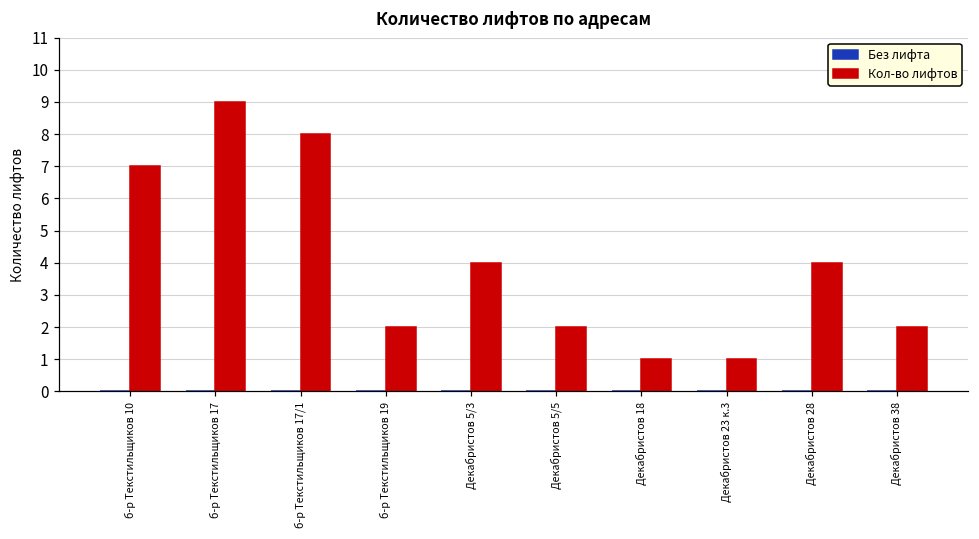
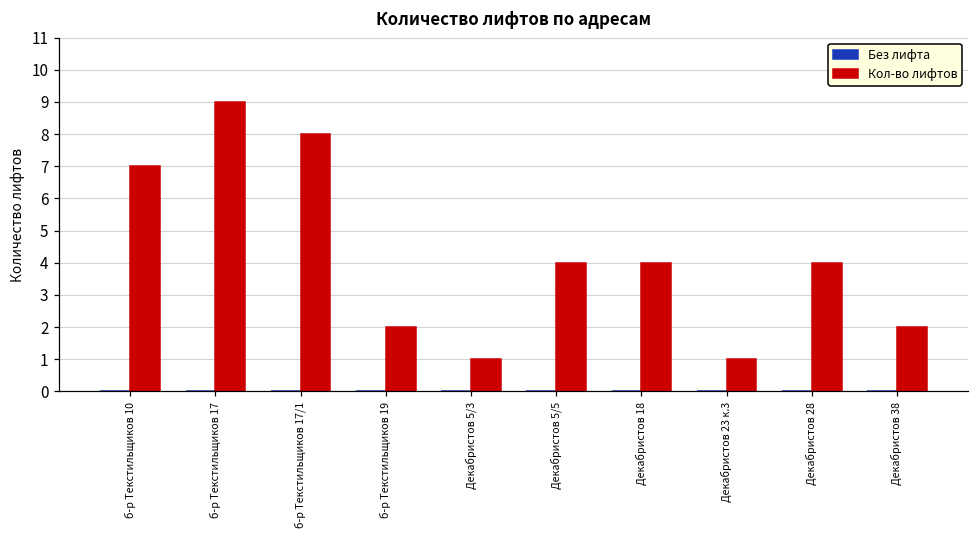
Кол-во лифтов, Декабристов 5/3: 4 -> 1
Кол-во лифтов, Декабристов 5/5: 2 -> 4
Кол-во лифтов, Декабристов 18: 1 -> 4
